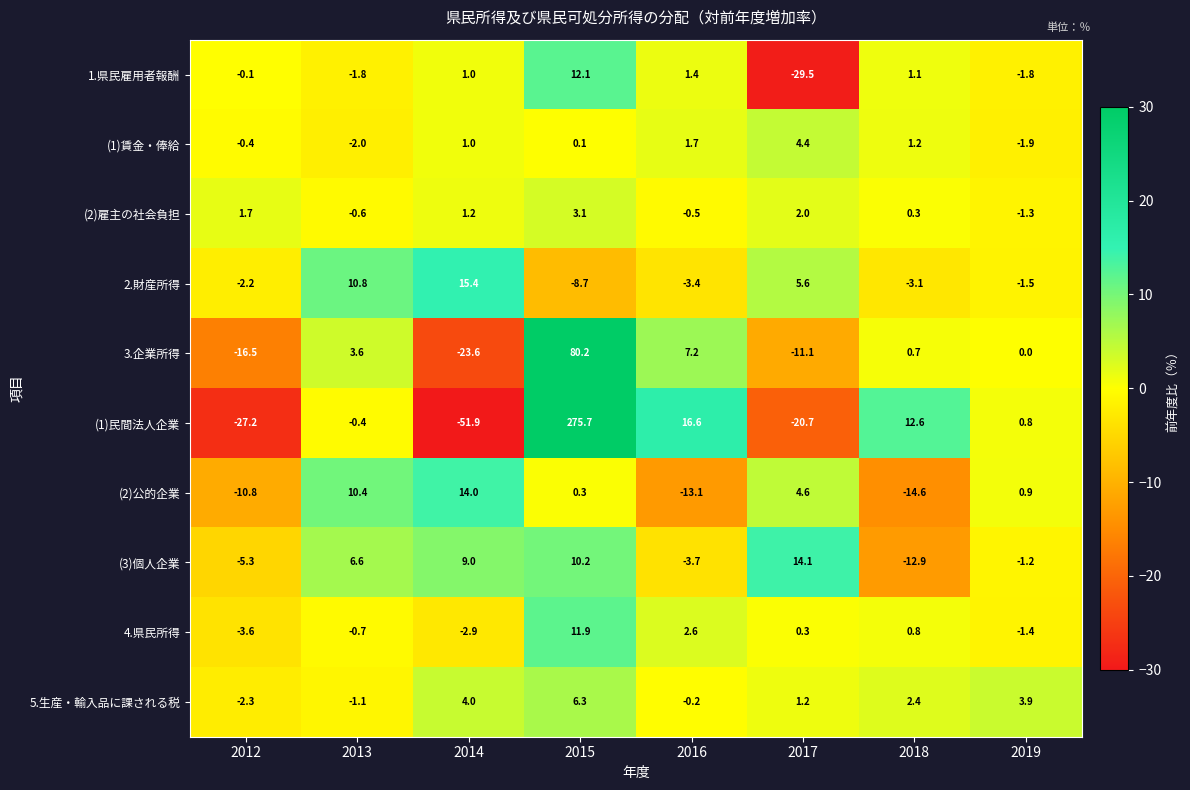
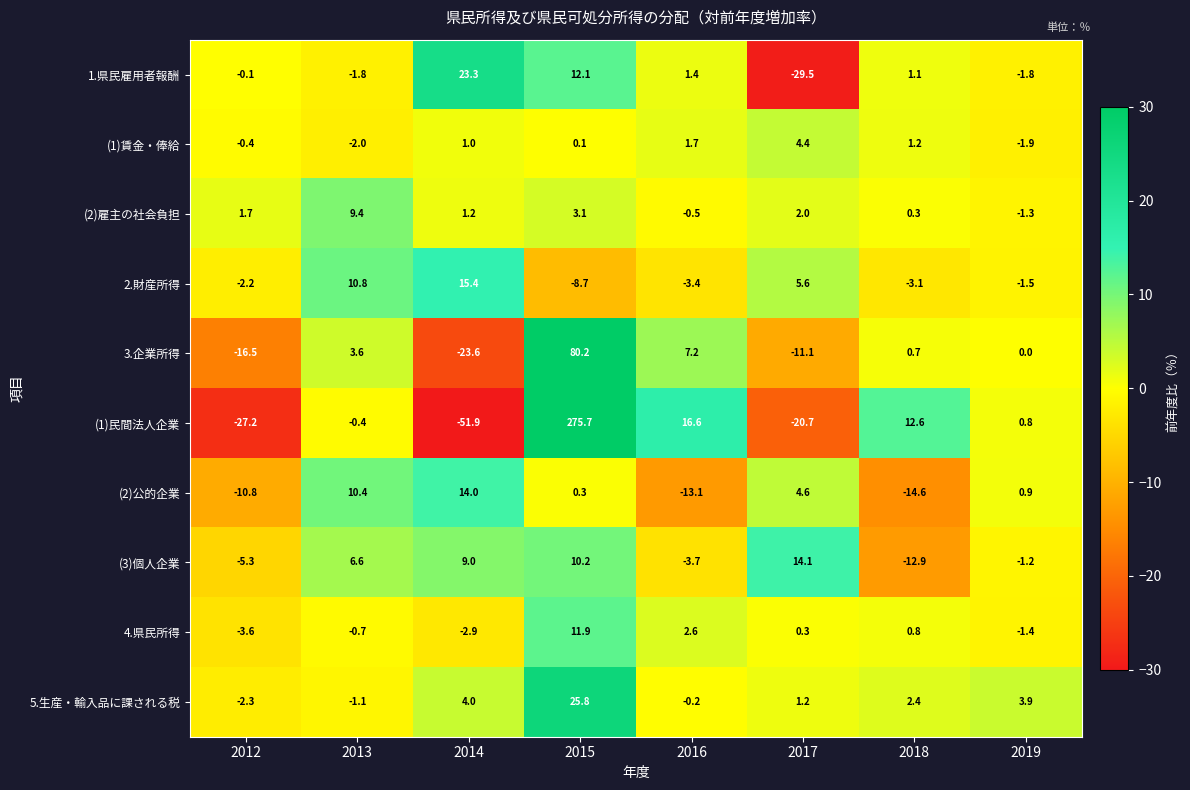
1.県民雇用者報酬, 2014: 1.0 -> 23.3
(2)雇主の社会負担, 2013: -0.6 -> 9.4
5.生産・輸入品に課される税, 2015: 6.3 -> 25.8
